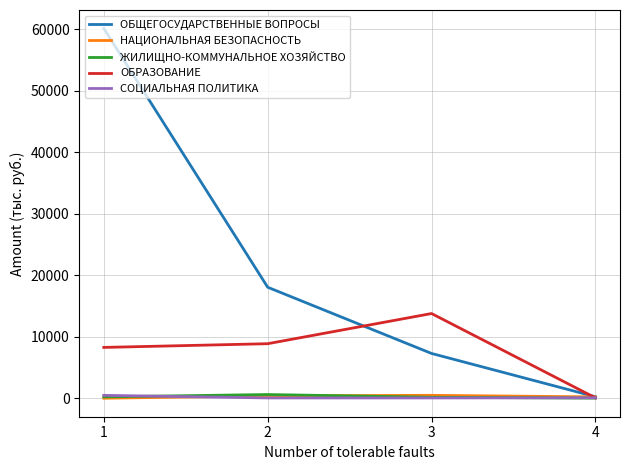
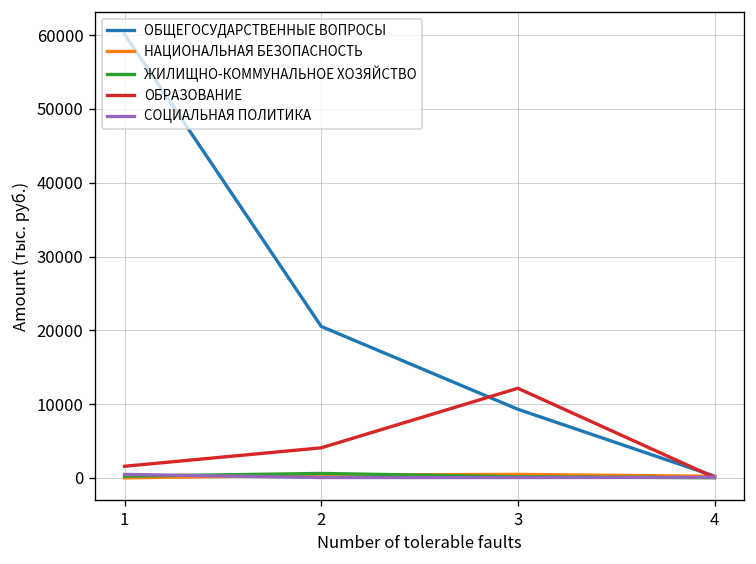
ОБРАЗОВАНИЕ, 1: 8000 -> 2000
ОБЩЕГОСУДАРСТВЕННЫЕ ВОПРОСЫ, 2: 18000 -> 21000
ОБРАЗОВАНИЕ, 2: 9000 -> 4000
ОБЩЕГОСУДАРСТВЕННЫЕ ВОПРОСЫ, 3: 7000 -> 9000
ОБРАЗОВАНИЕ, 3: 14000 -> 12000
